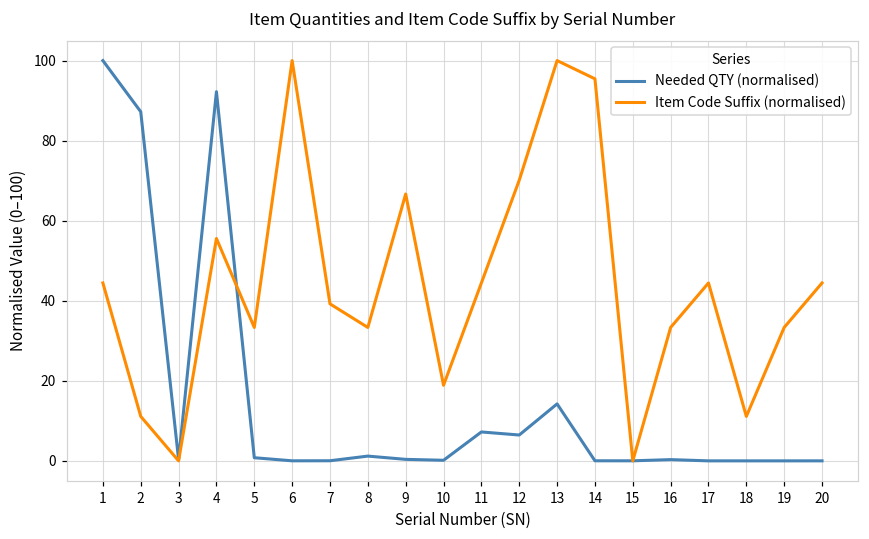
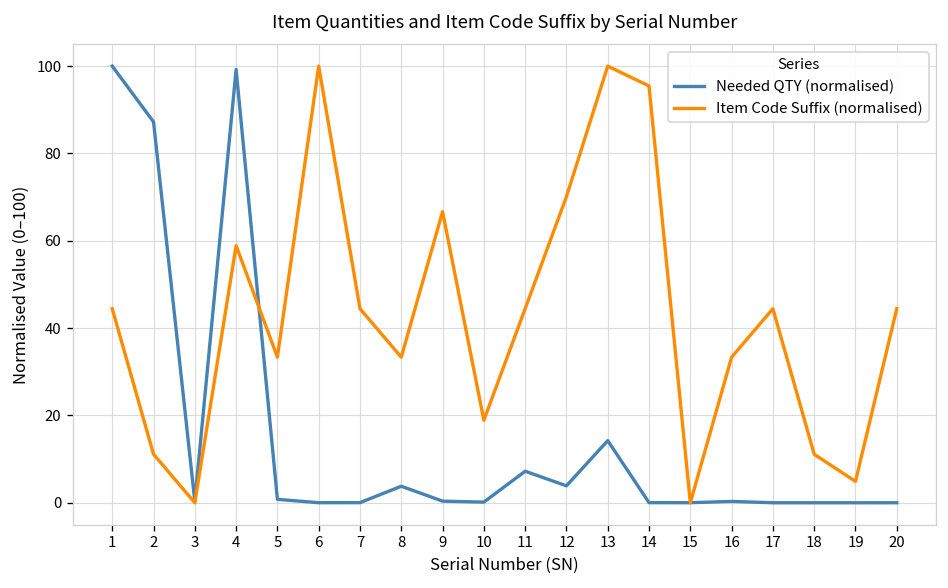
Needed QTY (normalised), 4: 92 -> 99
Item Code Suffix (normalised), 4: 56 -> 59
Item Code Suffix (normalised), 7: 39 -> 44
Needed QTY (normalised), 8: 1 -> 4
Needed QTY (normalised), 12: 6 -> 4
Item Code Suffix (normalised), 19: 33 -> 5
